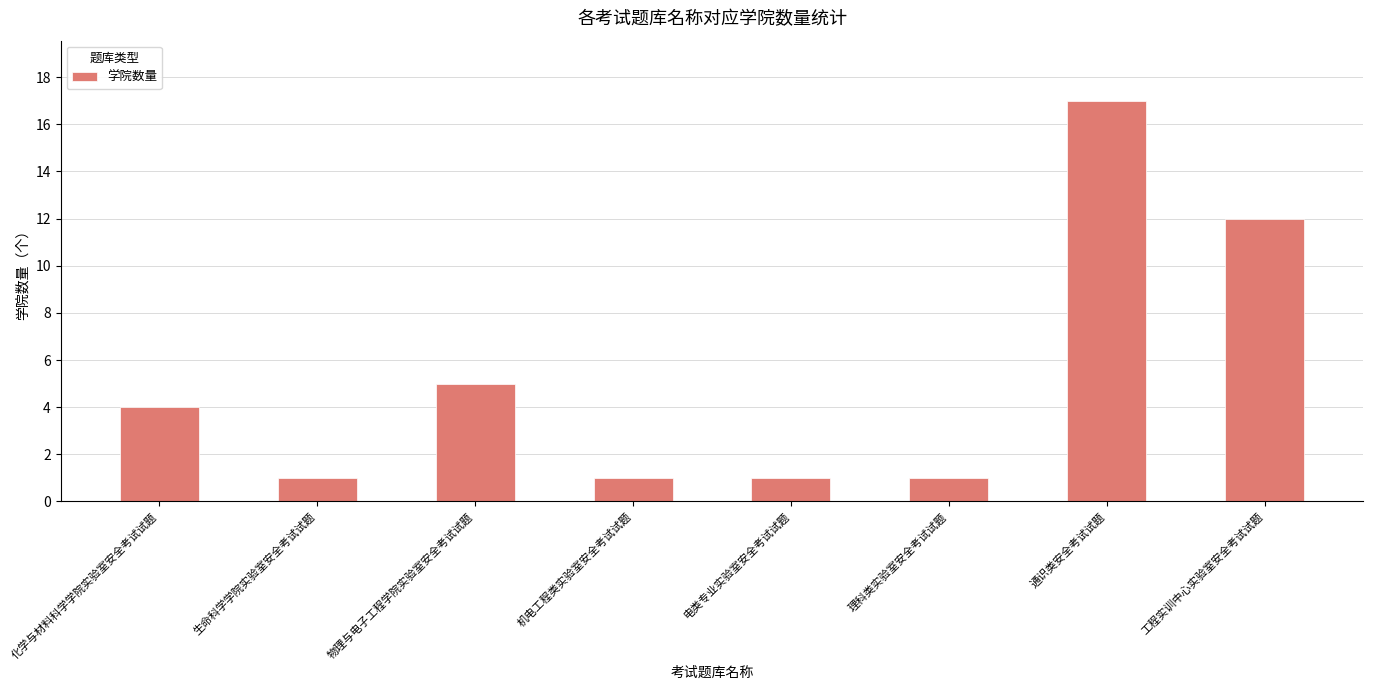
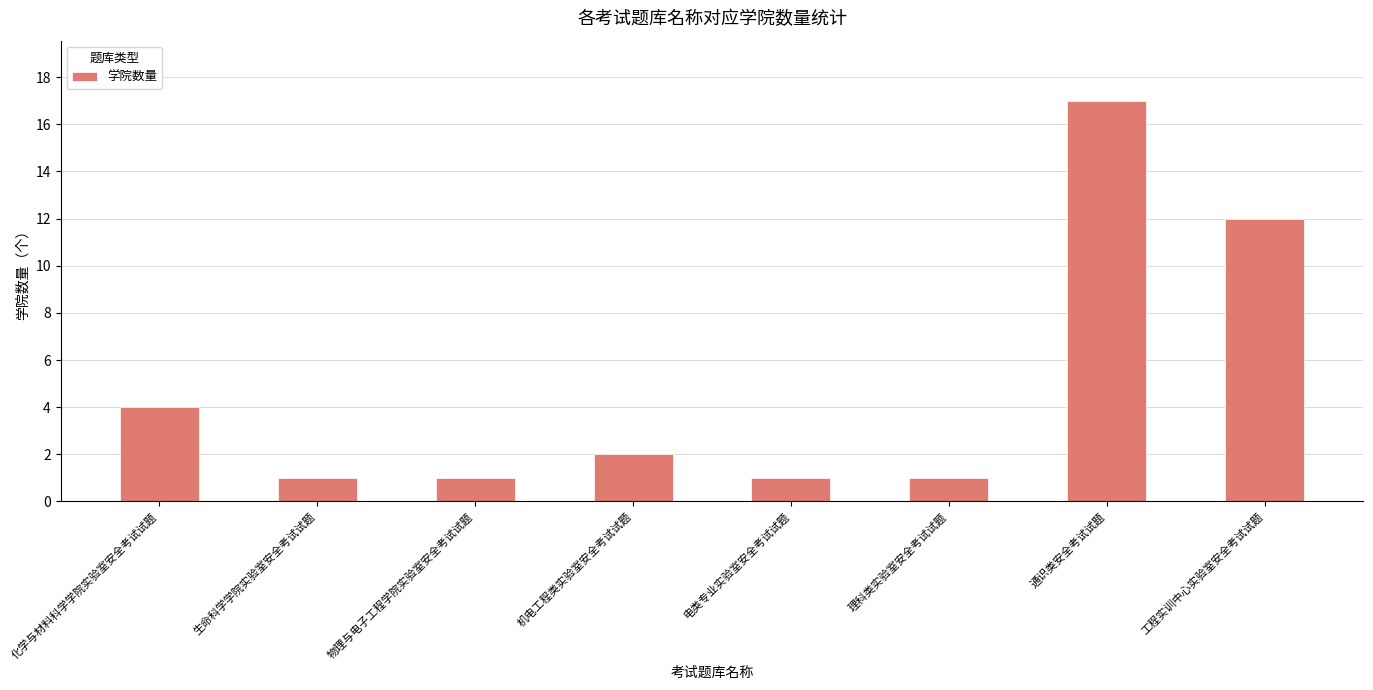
物理与电子工程学院实验室安全考试试题: 5 -> 1
机电工程类实验室安全考试试题: 1 -> 2
